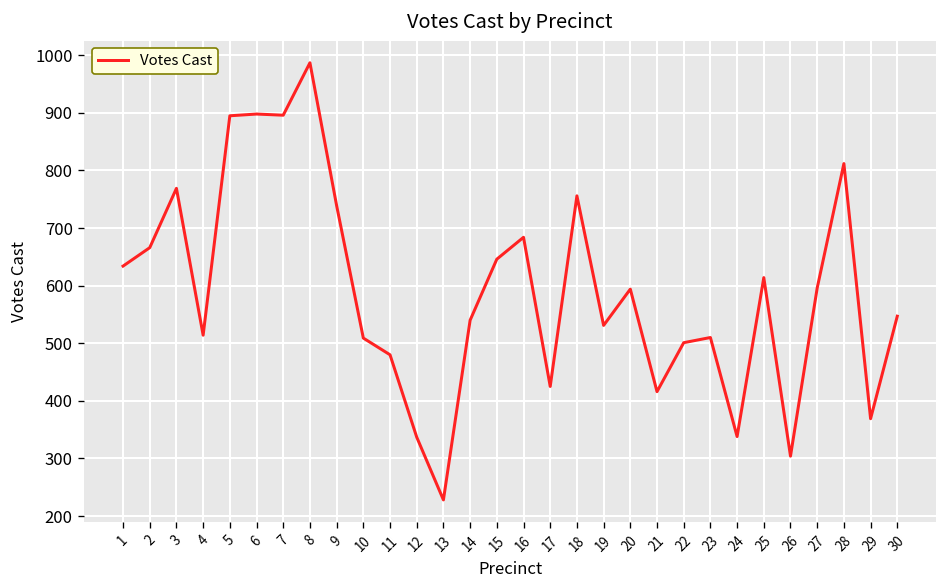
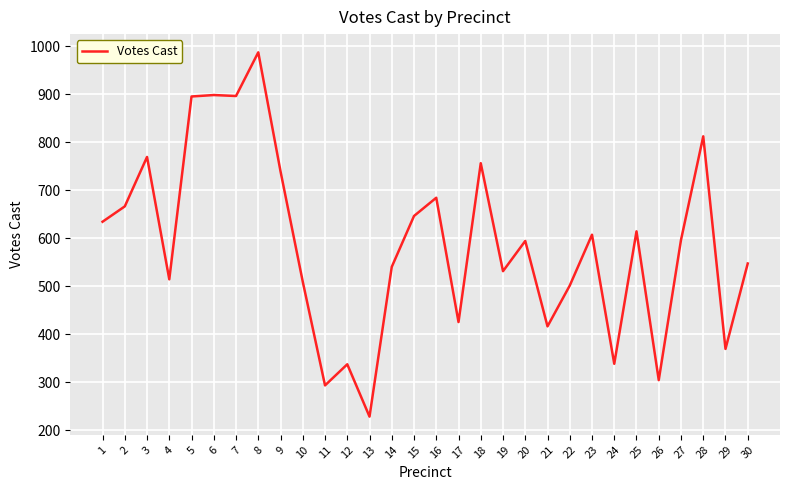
11: 480 -> 290
23: 510 -> 610
